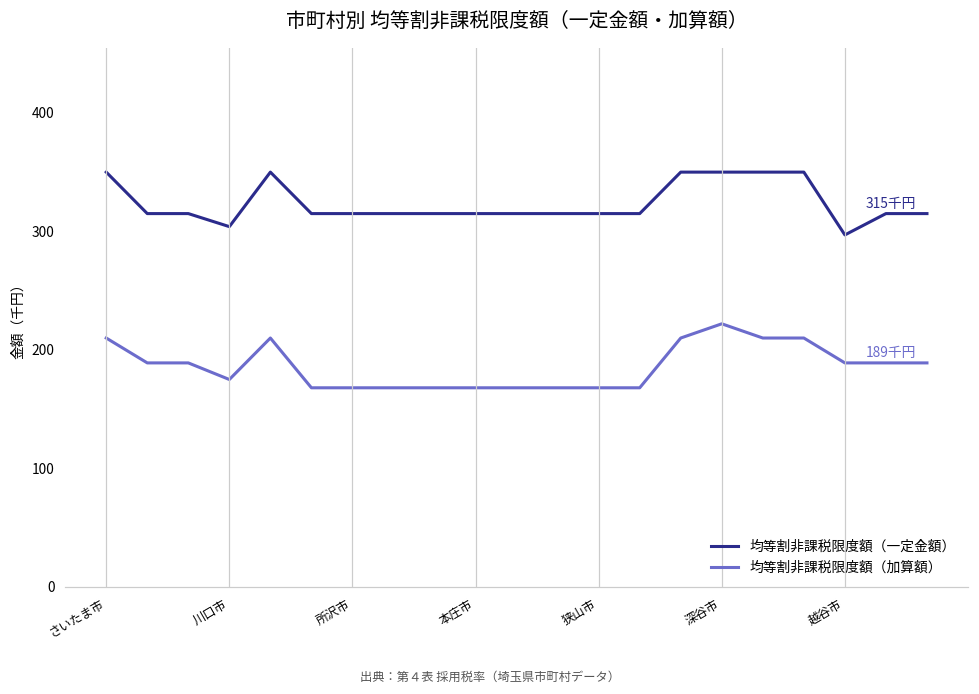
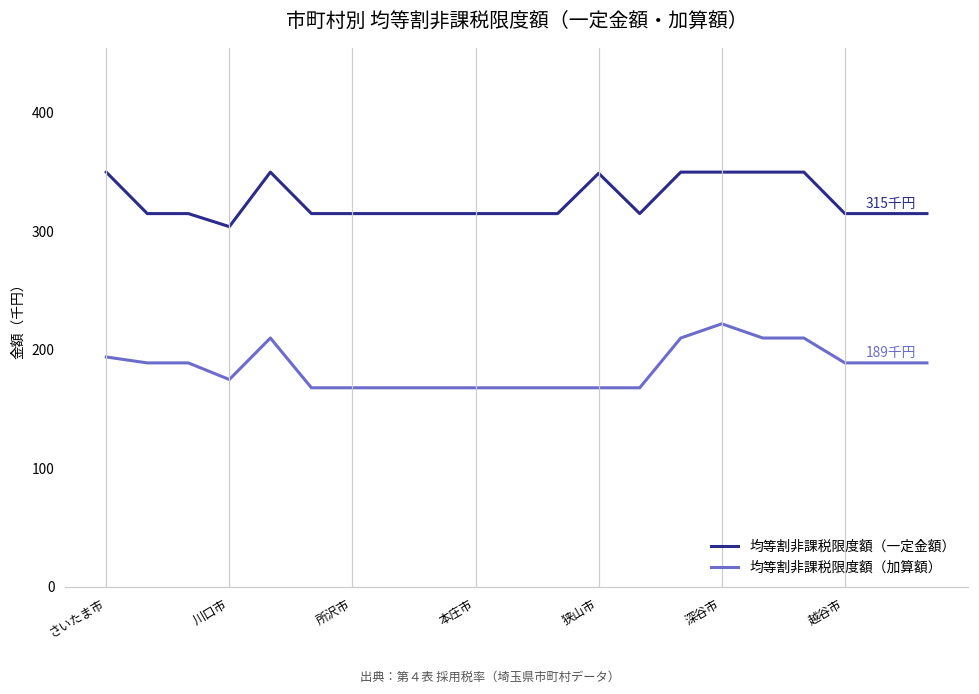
均等割非課税限度額（加算額）, さいたま市: 210 -> 194
均等割非課税限度額（一定金額）, 狭山市: 315 -> 349
均等割非課税限度額（一定金額）, 越谷市: 297 -> 315
